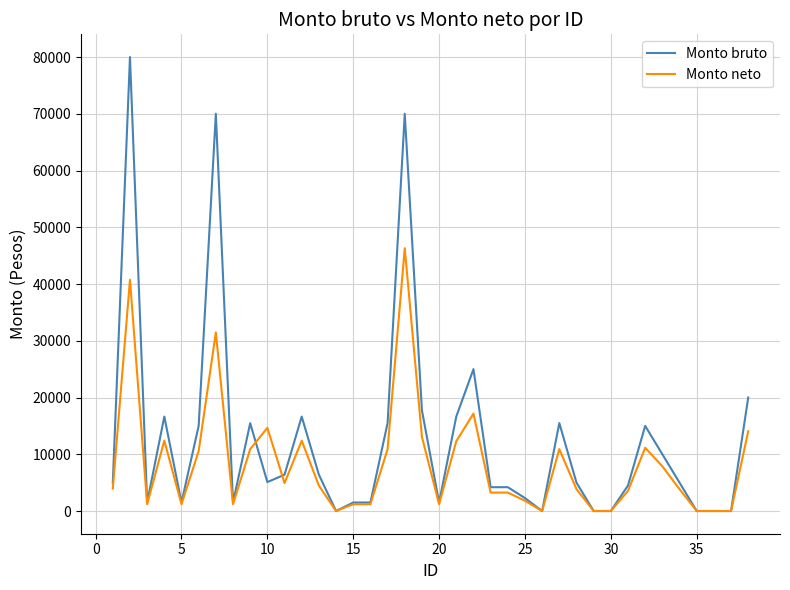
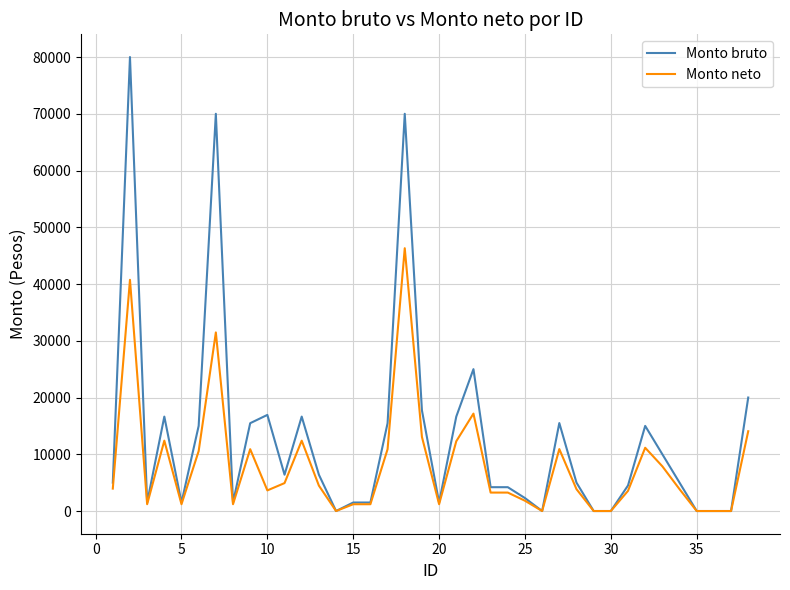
Monto bruto, 10: 5000 -> 17000
Monto neto, 10: 15000 -> 4000
